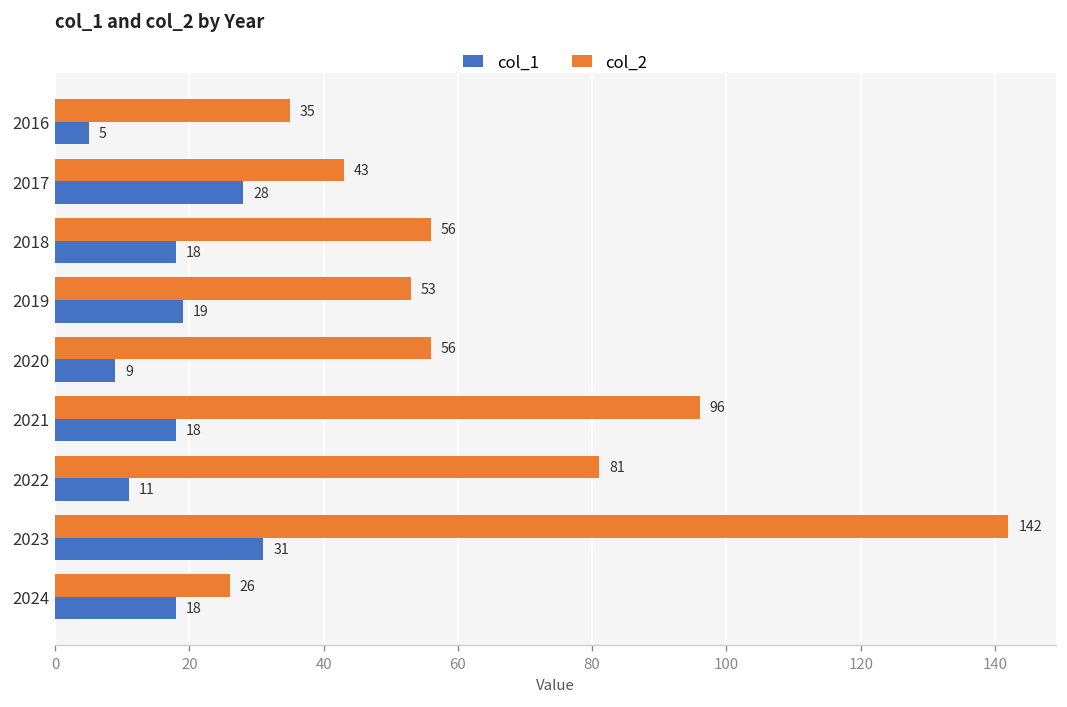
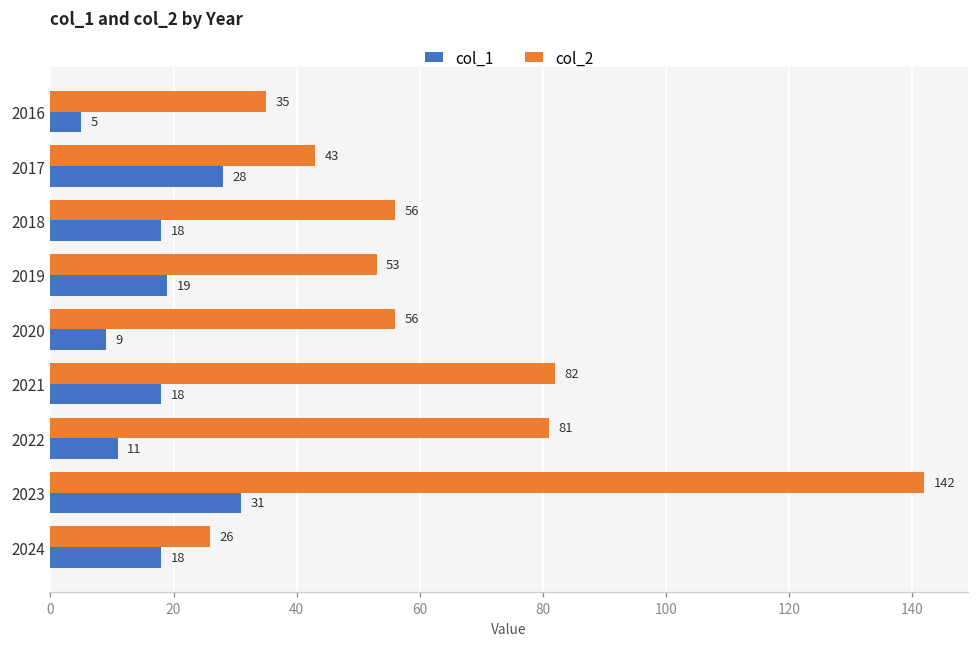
col_2, 2021: 96 -> 82
